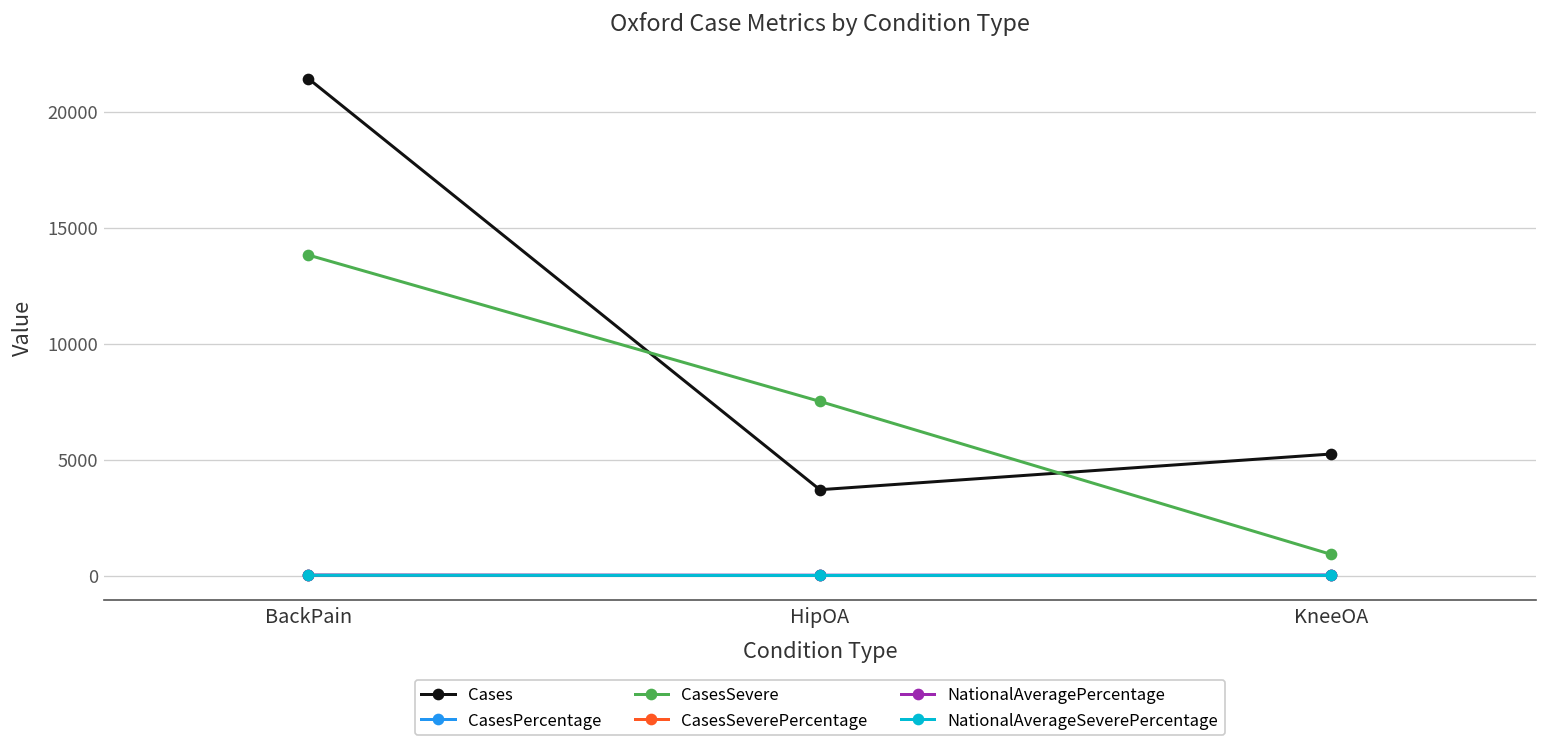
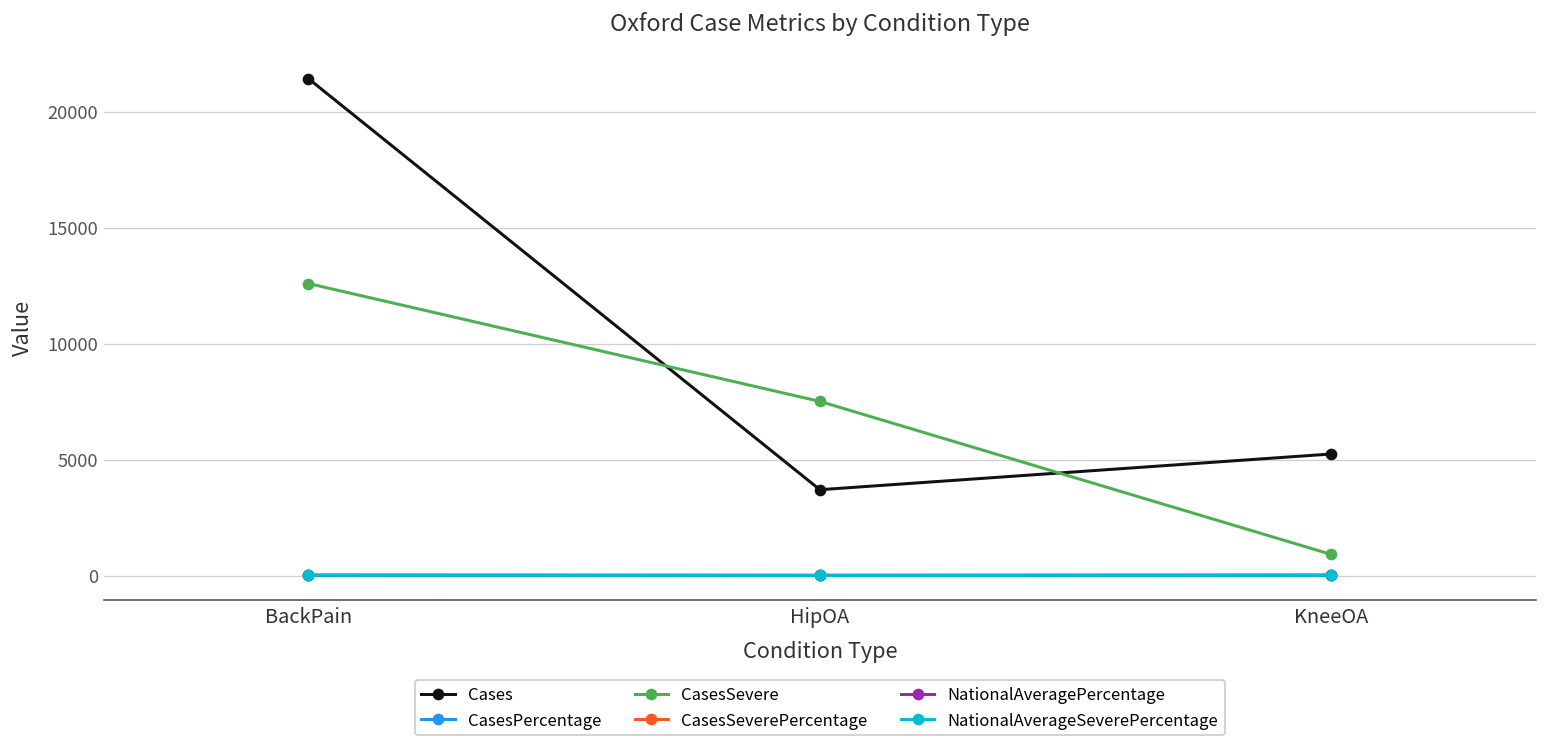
CasesSevere, BackPain: 13800 -> 12600
